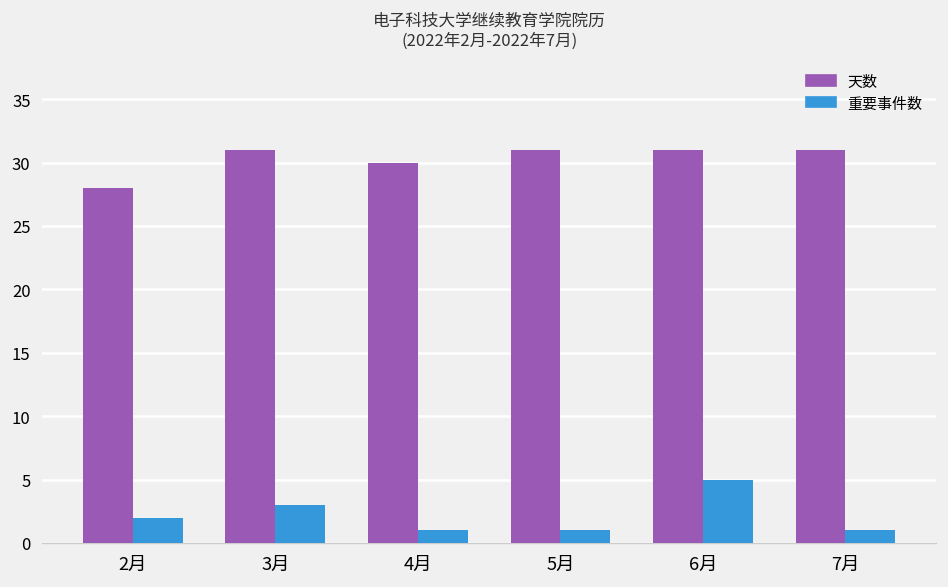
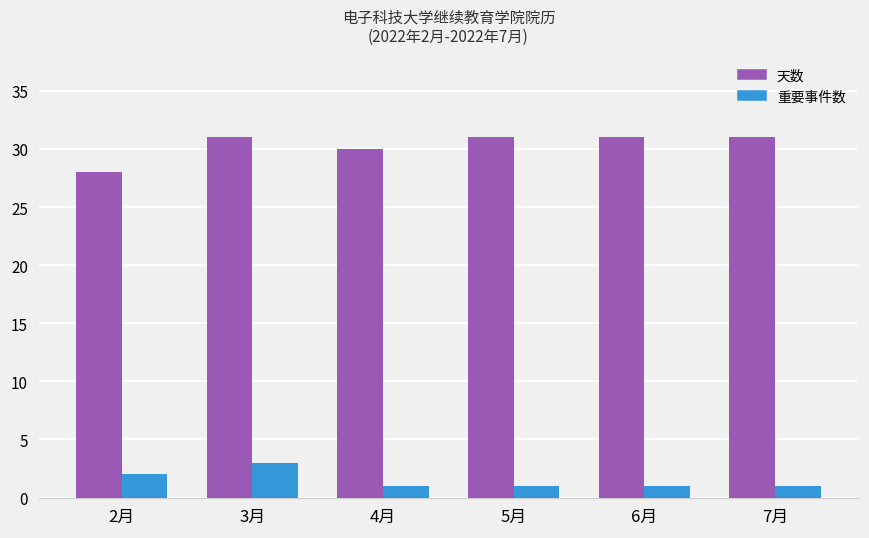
重要事件数, 6月: 5 -> 1
